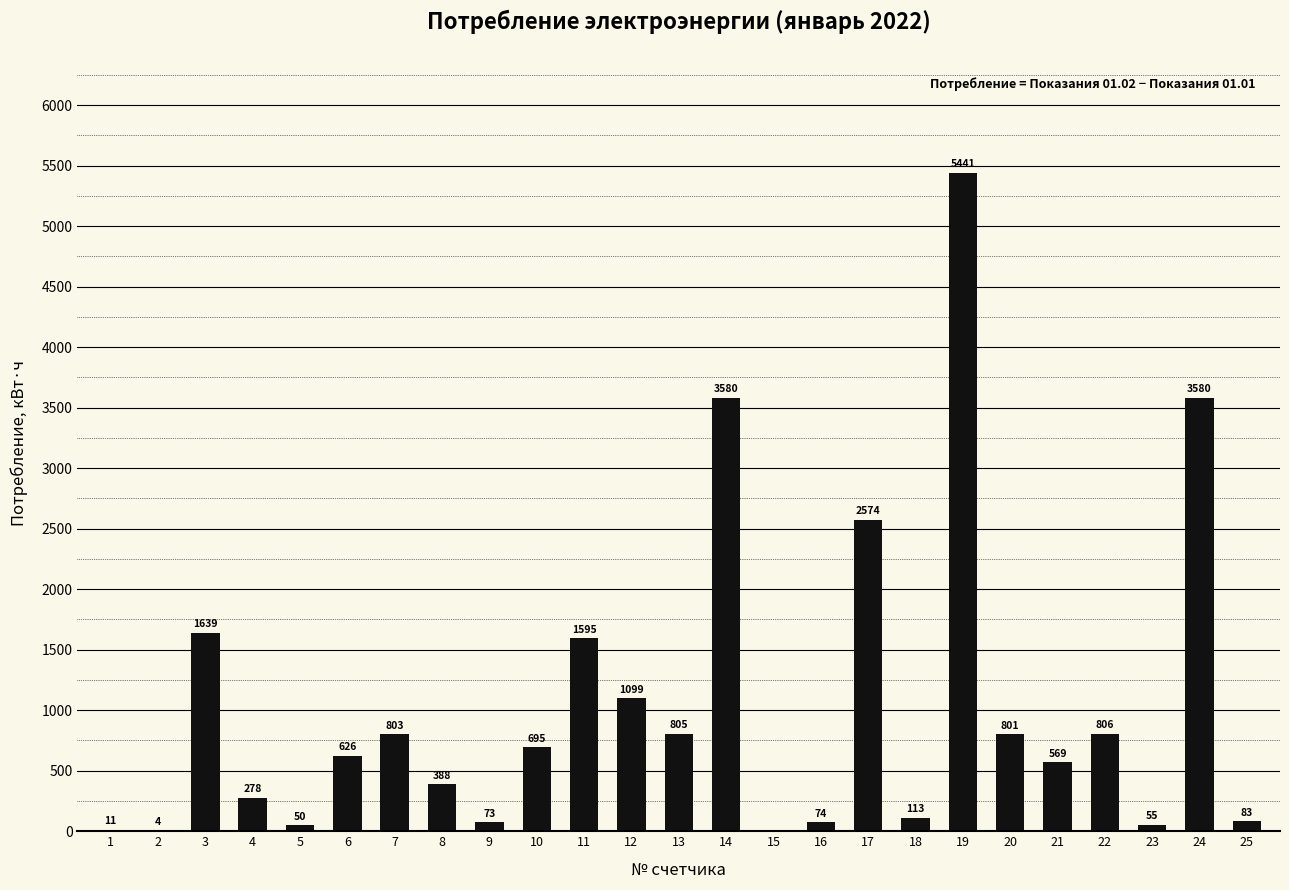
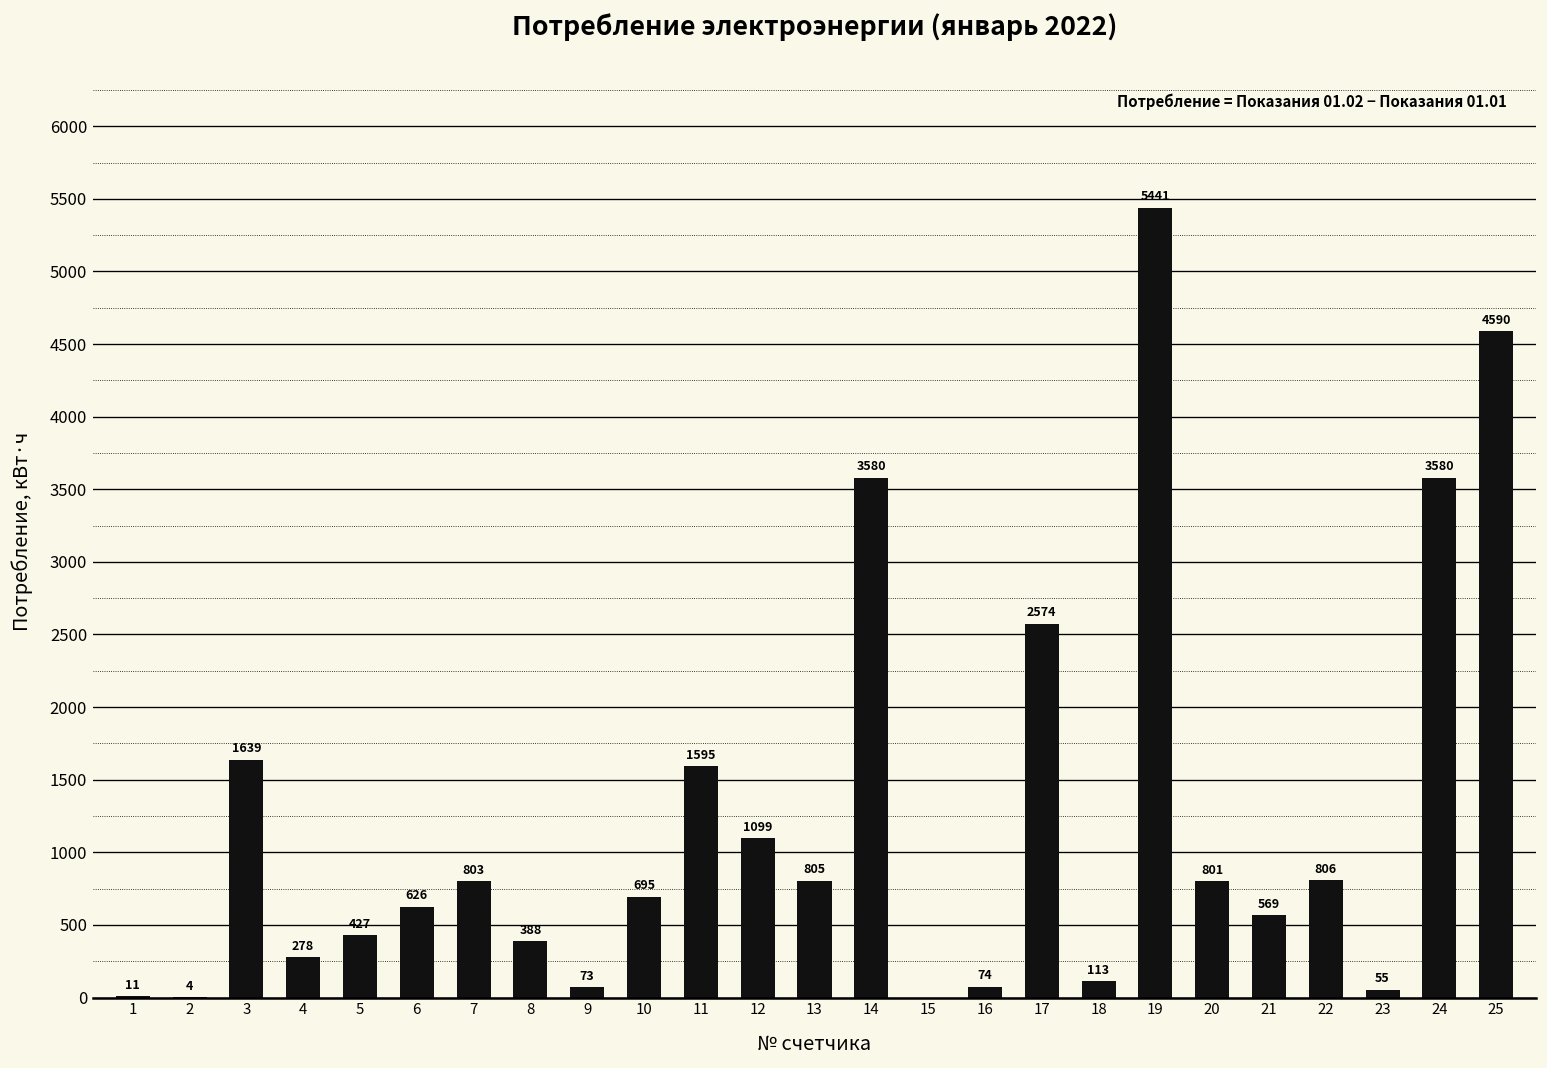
5: 50 -> 427
25: 83 -> 4590
